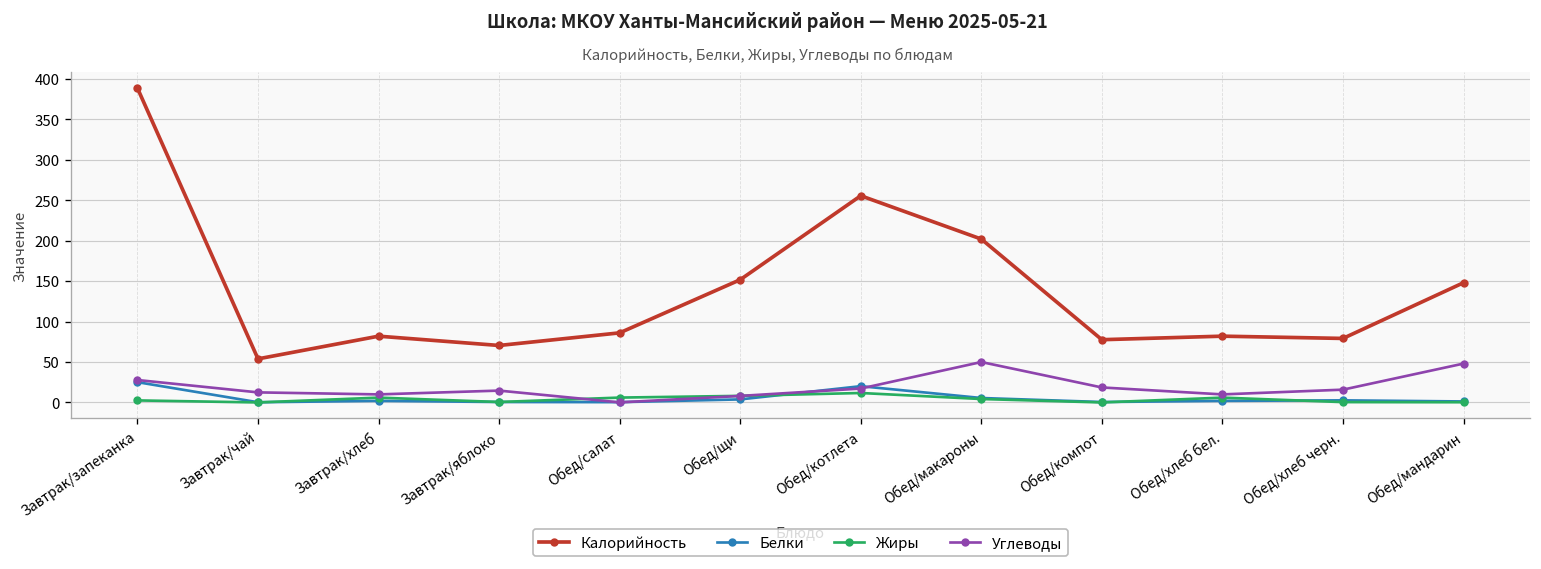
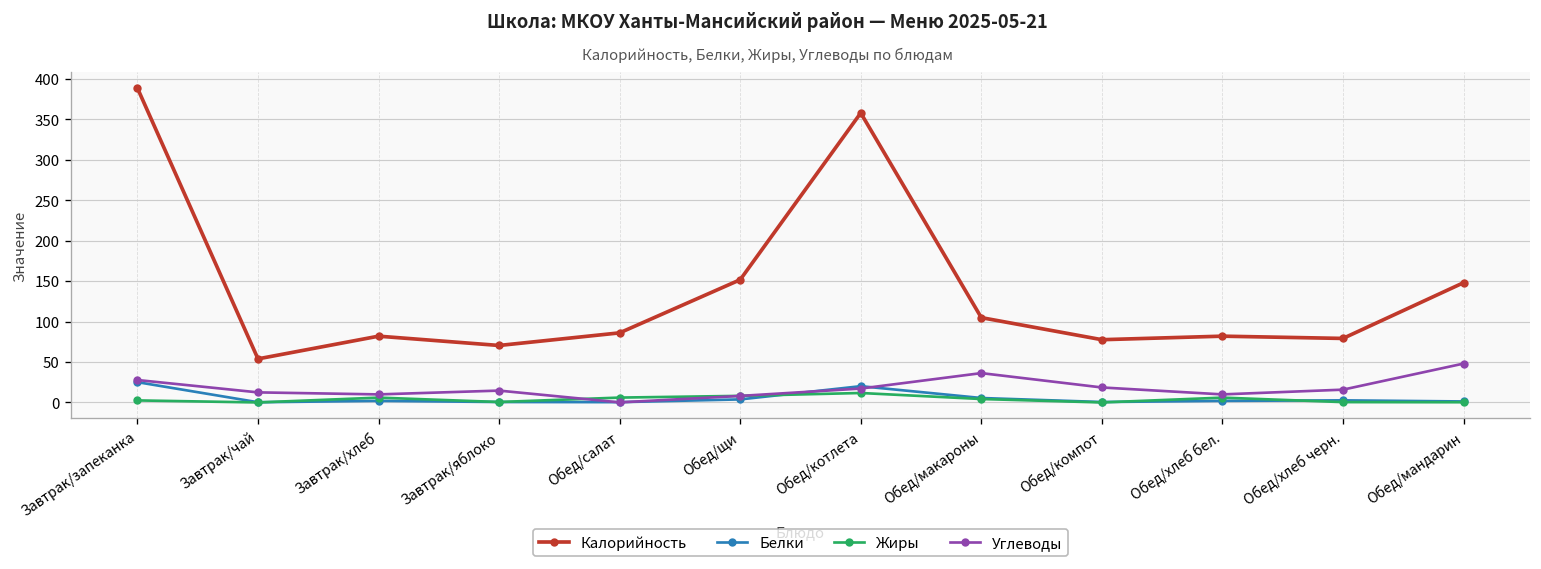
Калорийность, Обед/котлета: 260 -> 360
Калорийность, Обед/макароны: 200 -> 100
Углеводы, Обед/макароны: 50 -> 40
